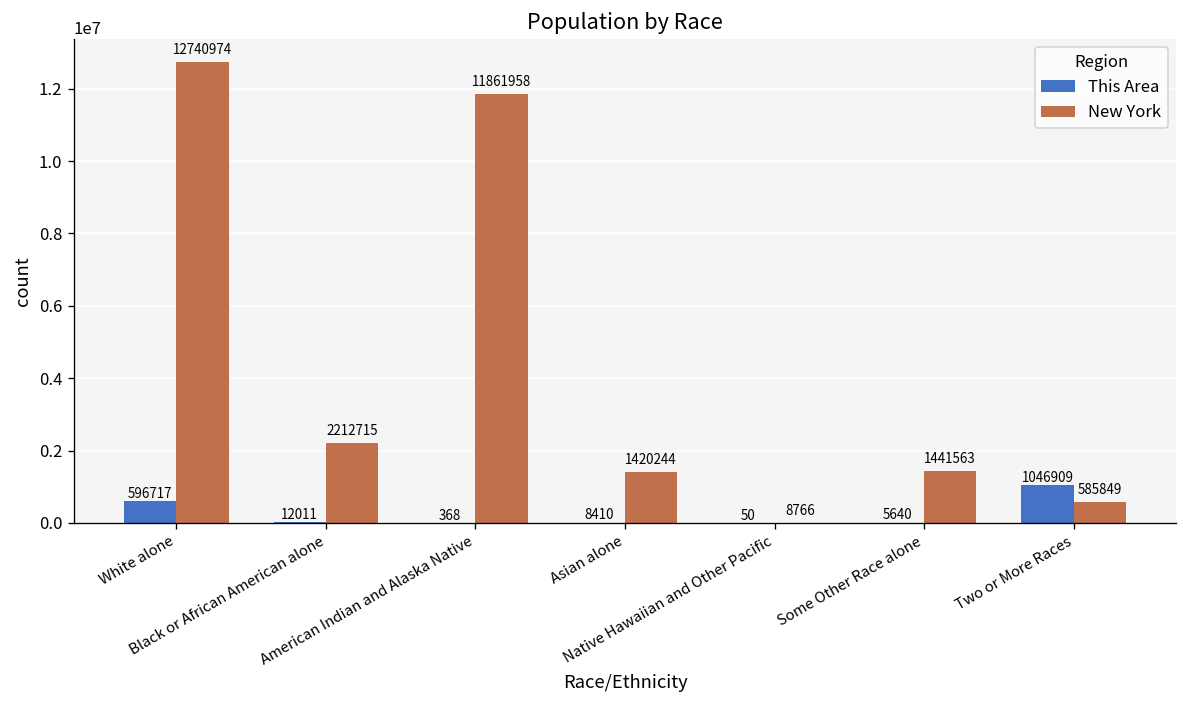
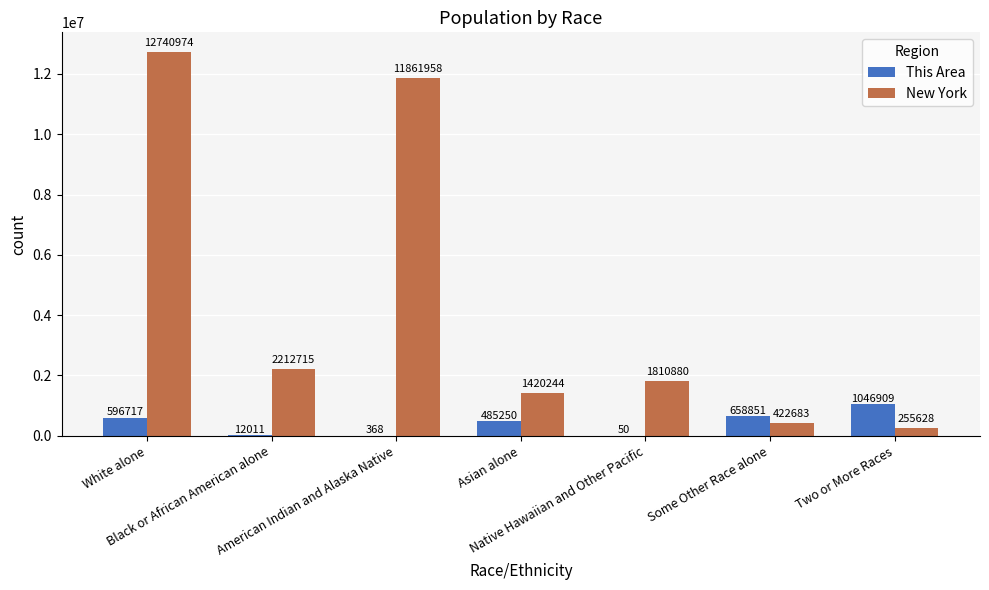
This Area, Asian alone: 8410 -> 485250
New York, Native Hawaiian and Other Pacific: 8766 -> 1810880
This Area, Some Other Race alone: 5640 -> 658851
New York, Some Other Race alone: 1441563 -> 422683
New York, Two or More Races: 585849 -> 255628
